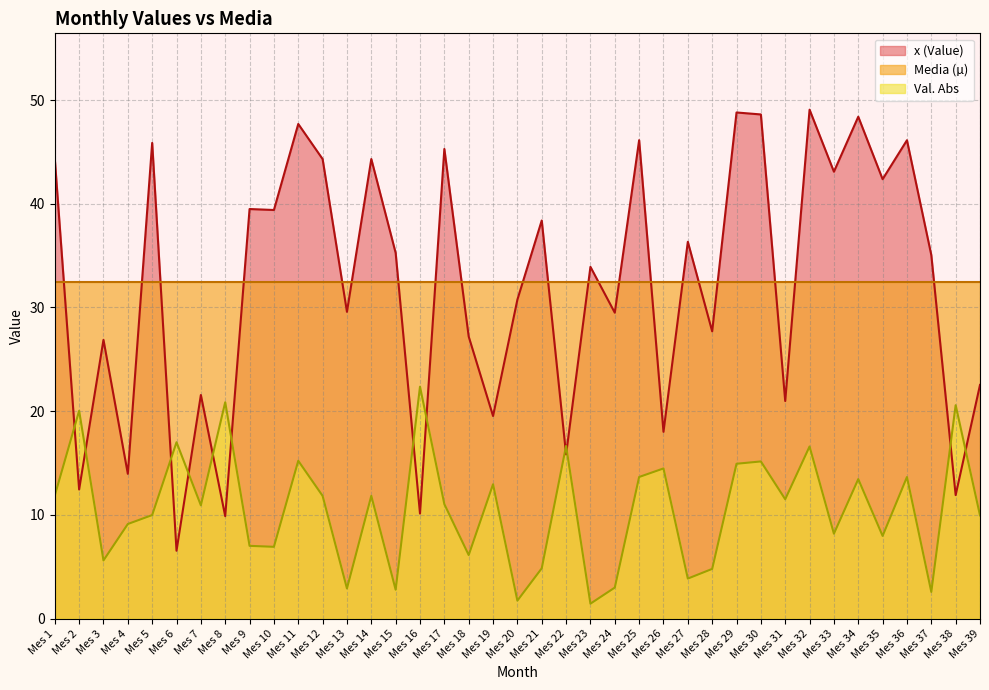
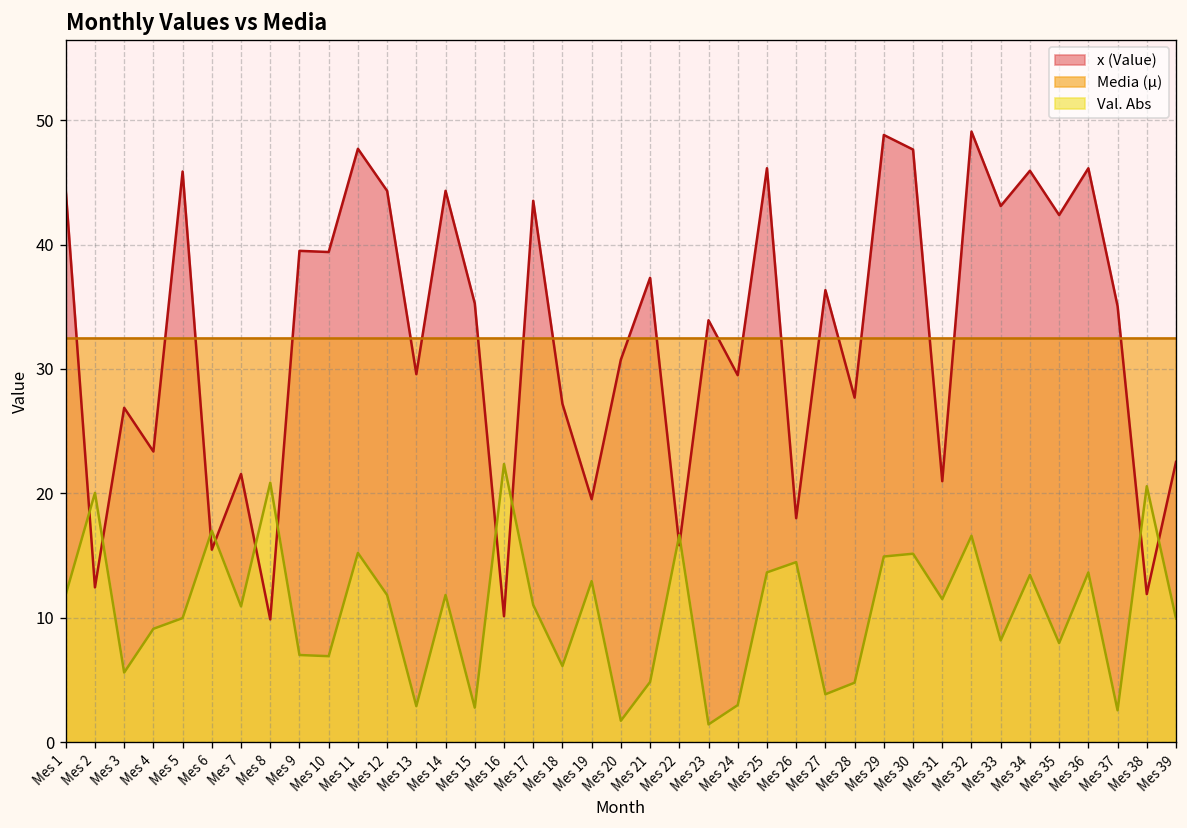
x (Value), Mes 4: 14.0 -> 23.4
x (Value), Mes 6: 6.5 -> 15.5
x (Value), Mes 17: 45.3 -> 43.5
x (Value), Mes 21: 38.4 -> 37.3
x (Value), Mes 30: 48.6 -> 47.6
x (Value), Mes 34: 48.4 -> 45.9
